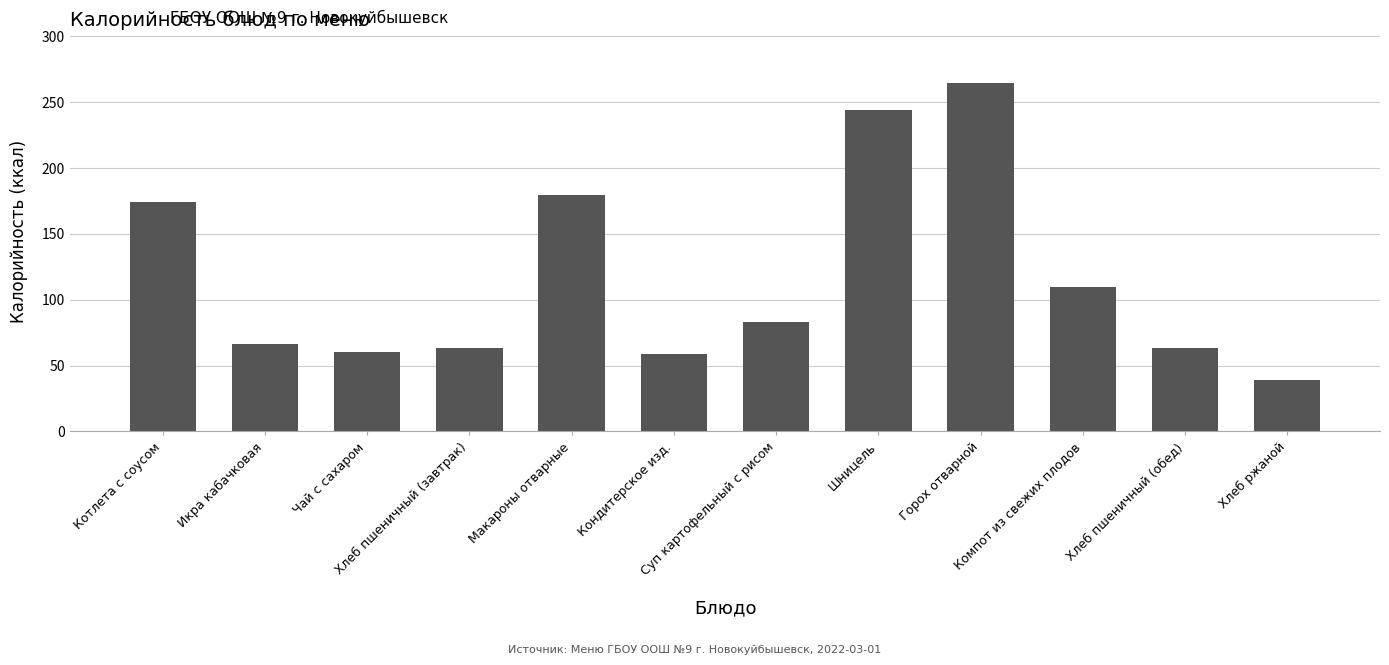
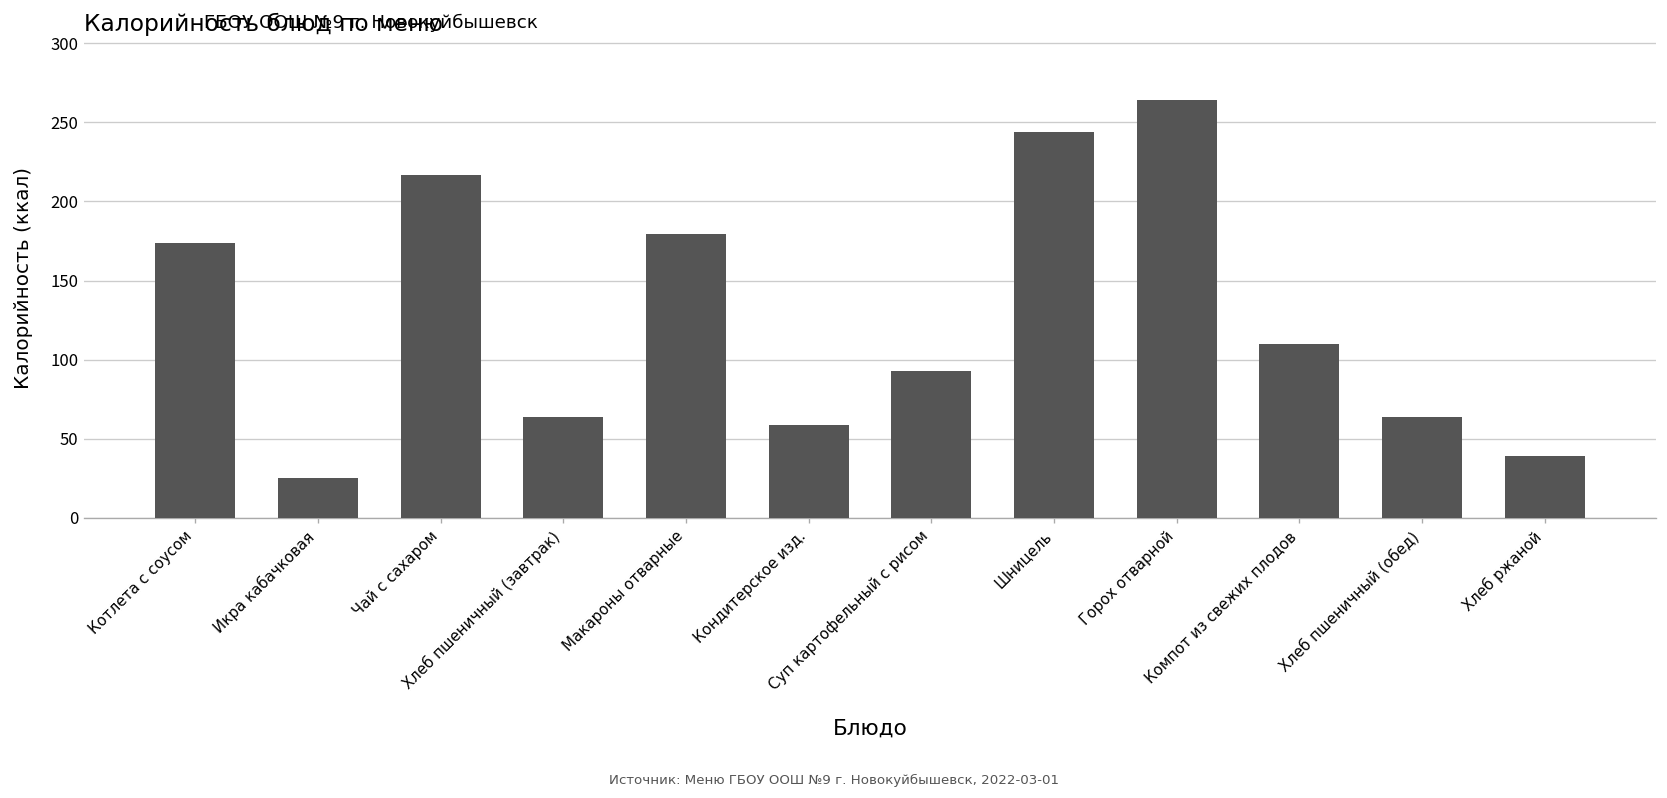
Икра кабачковая: 67 -> 25
Чай с сахаром: 60 -> 217
Суп картофельный с рисом: 83 -> 93
